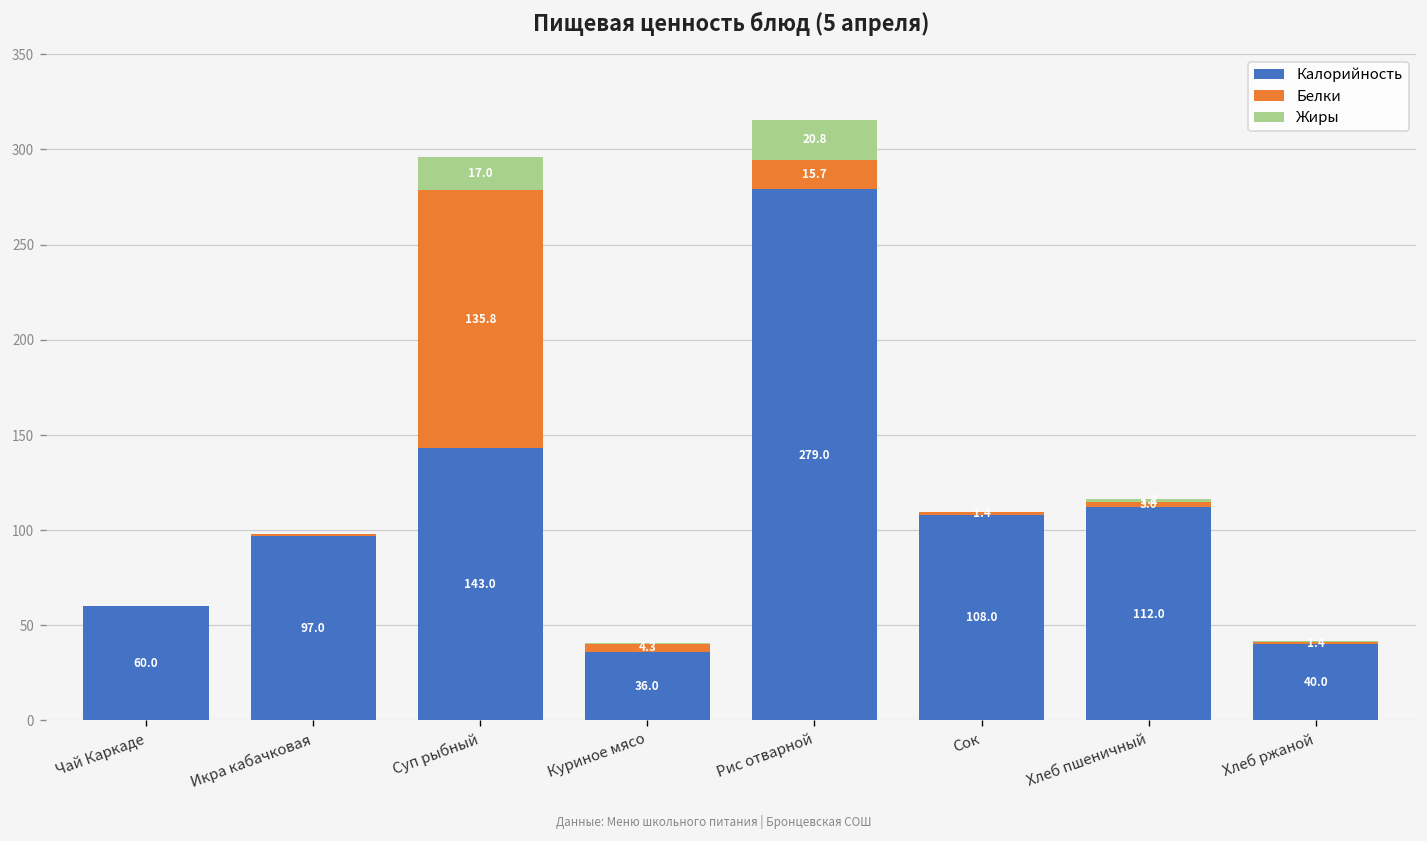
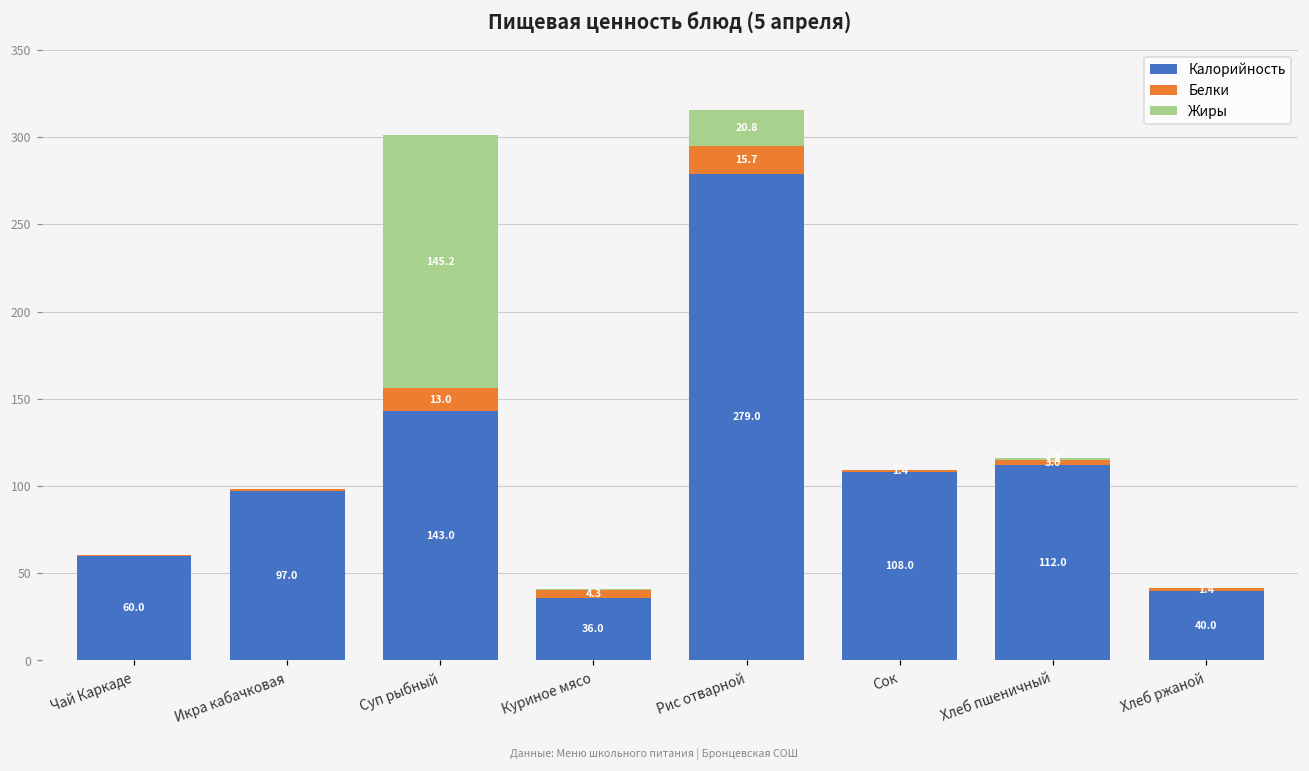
Белки, Суп рыбный: 135.8 -> 13.0
Жиры, Суп рыбный: 17.0 -> 145.2
